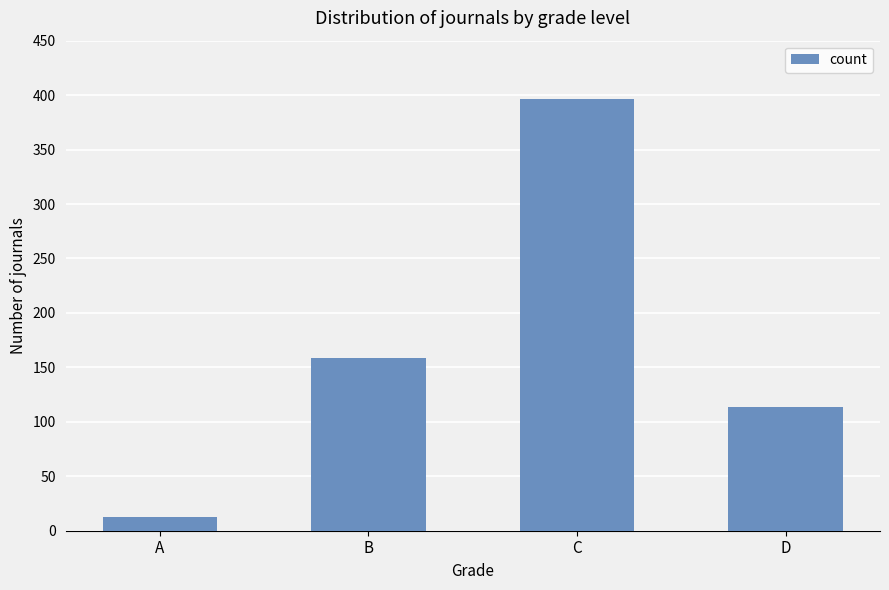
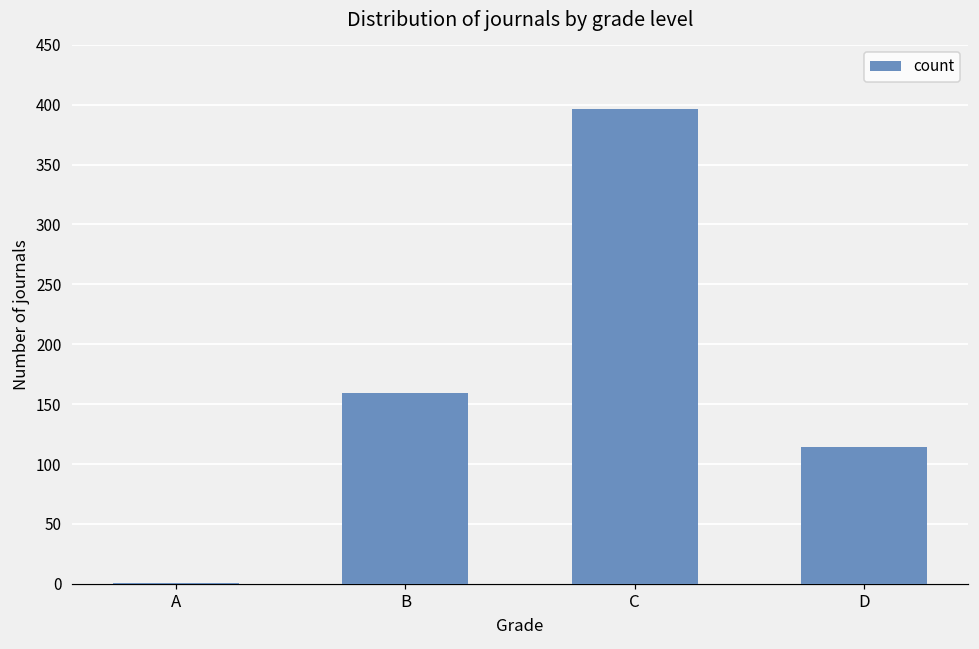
A: 13 -> 1
